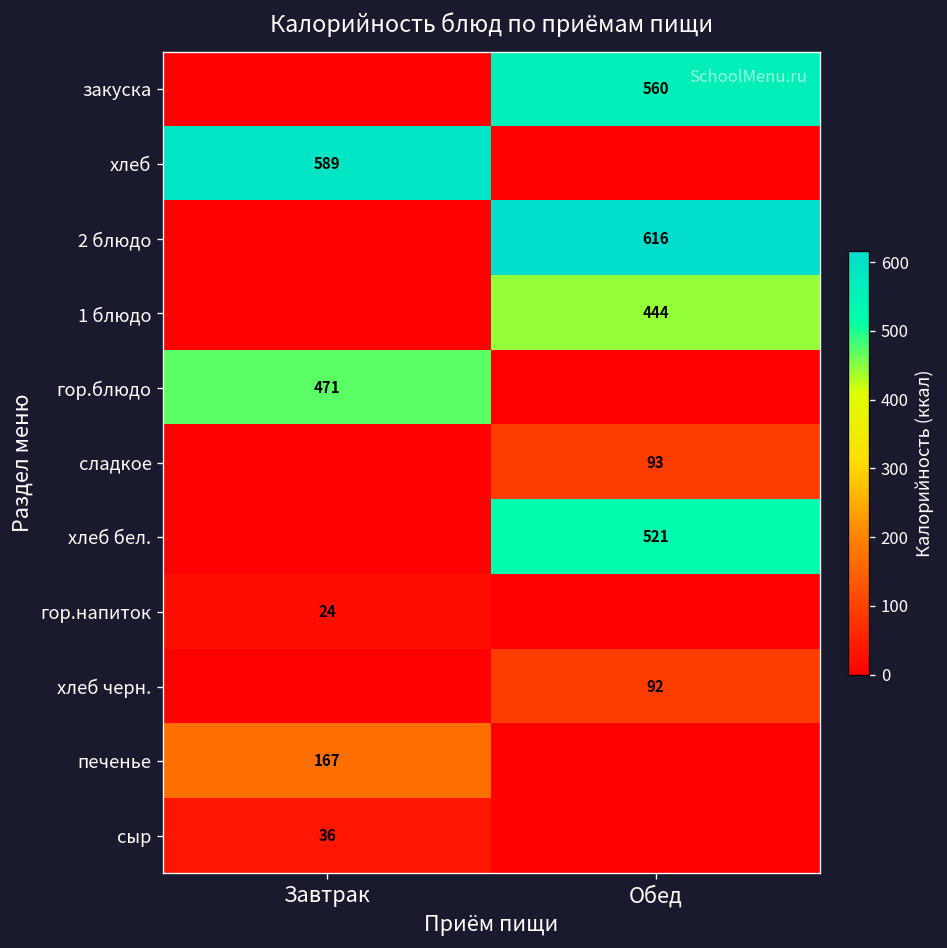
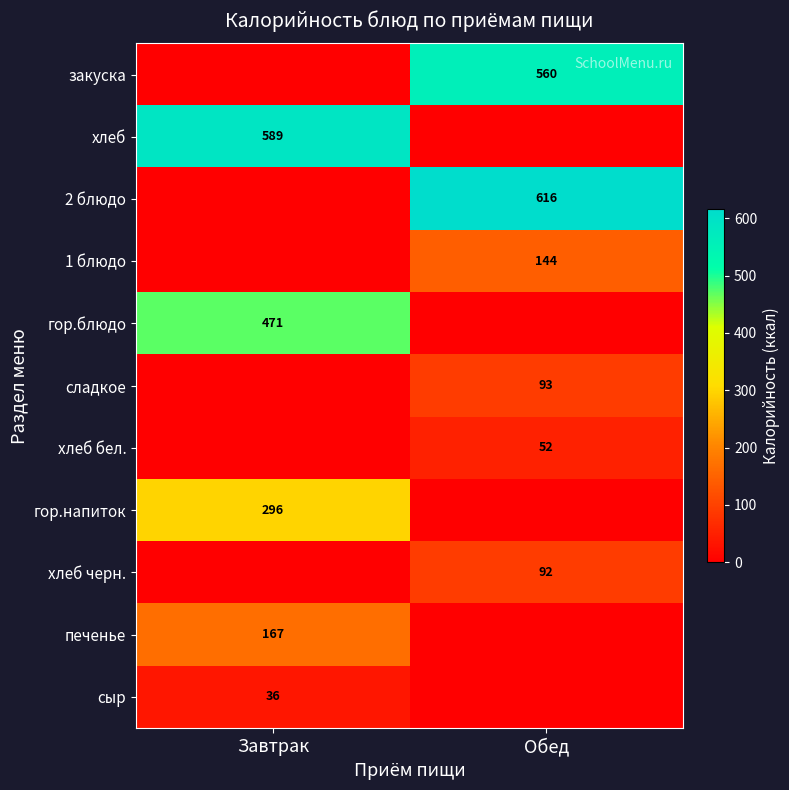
1 блюдо, Обед: 444 -> 144
хлеб бел., Обед: 521 -> 52
гор.напиток, Завтрак: 24 -> 296
